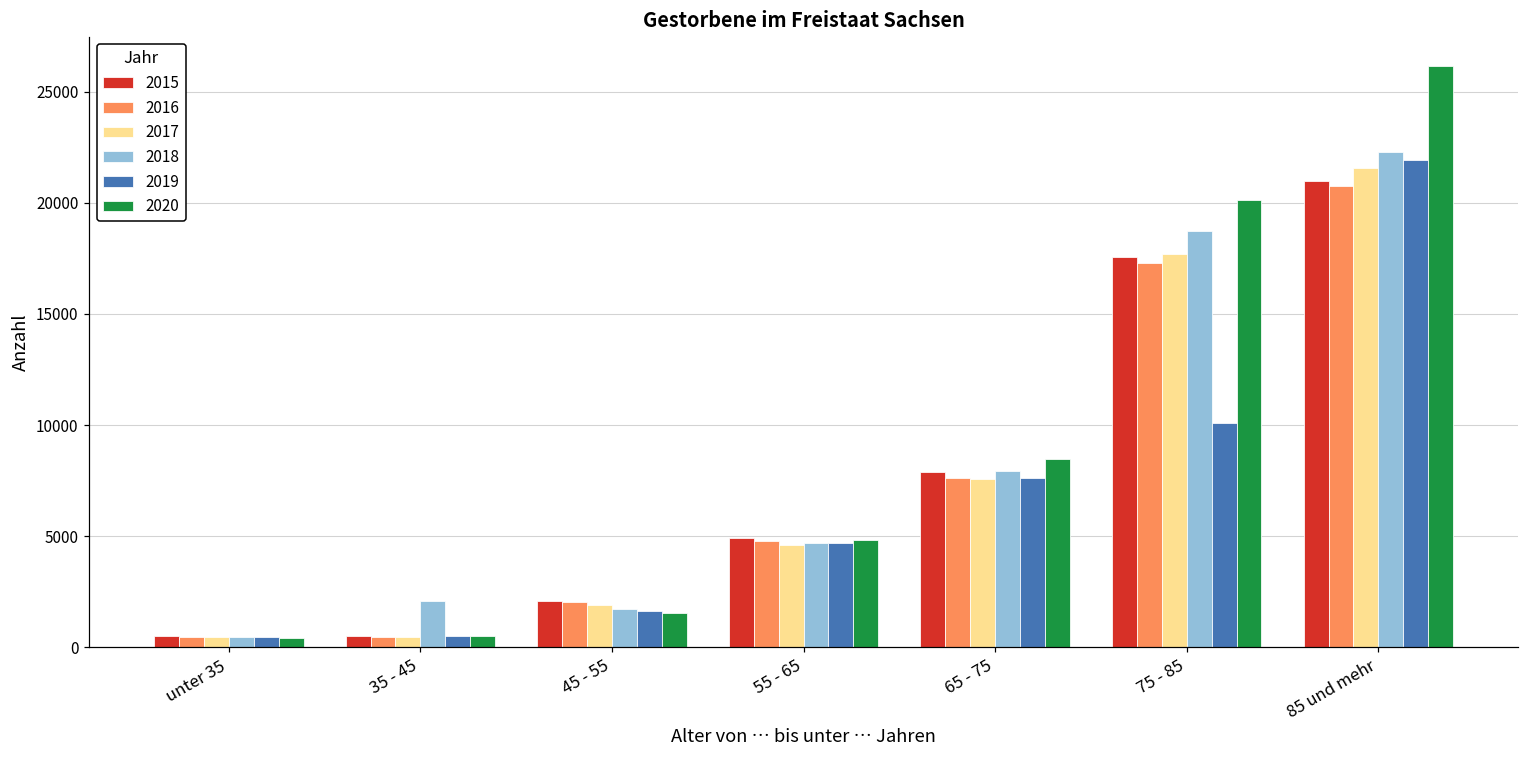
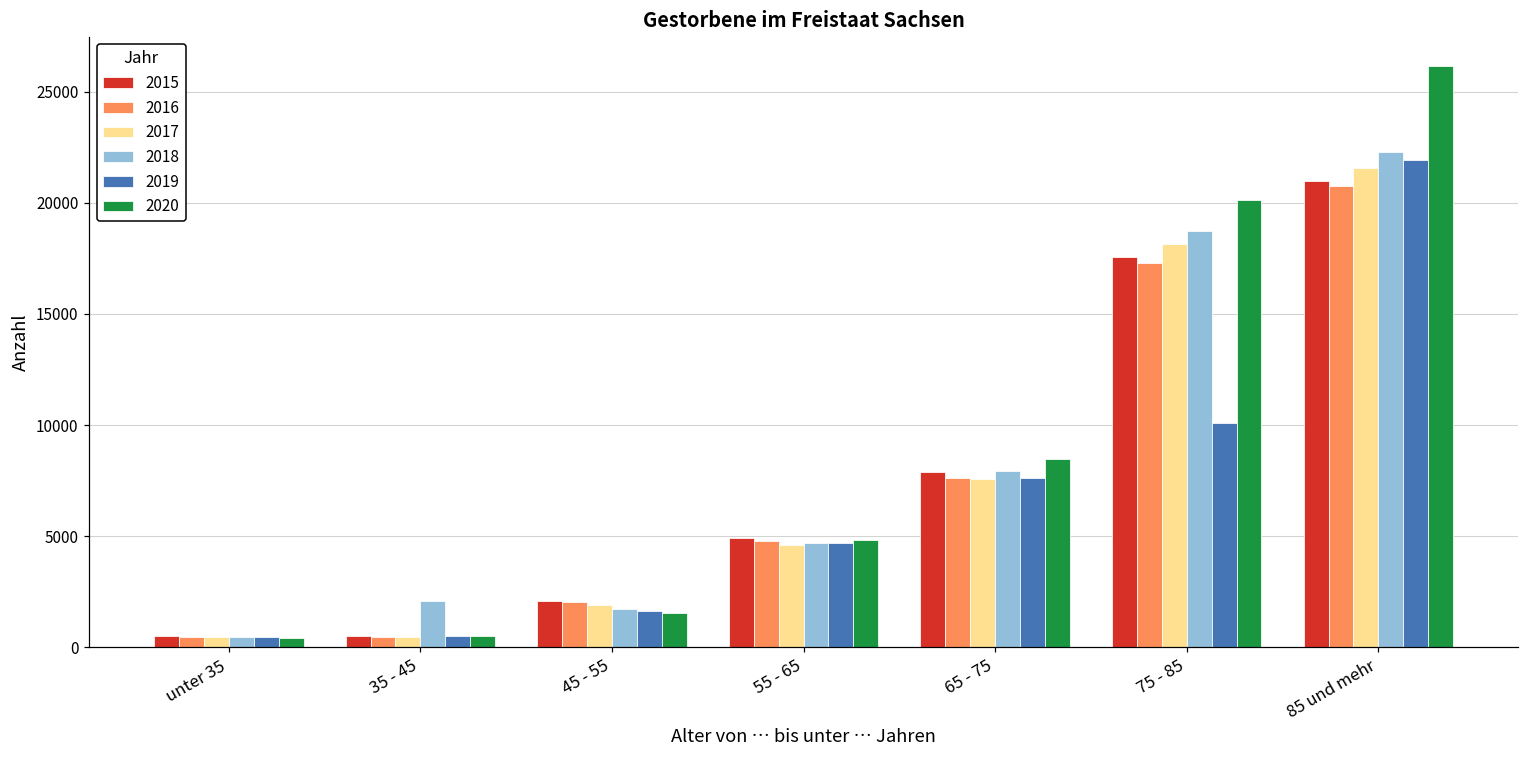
2017, 75 - 85: 17700 -> 18200
